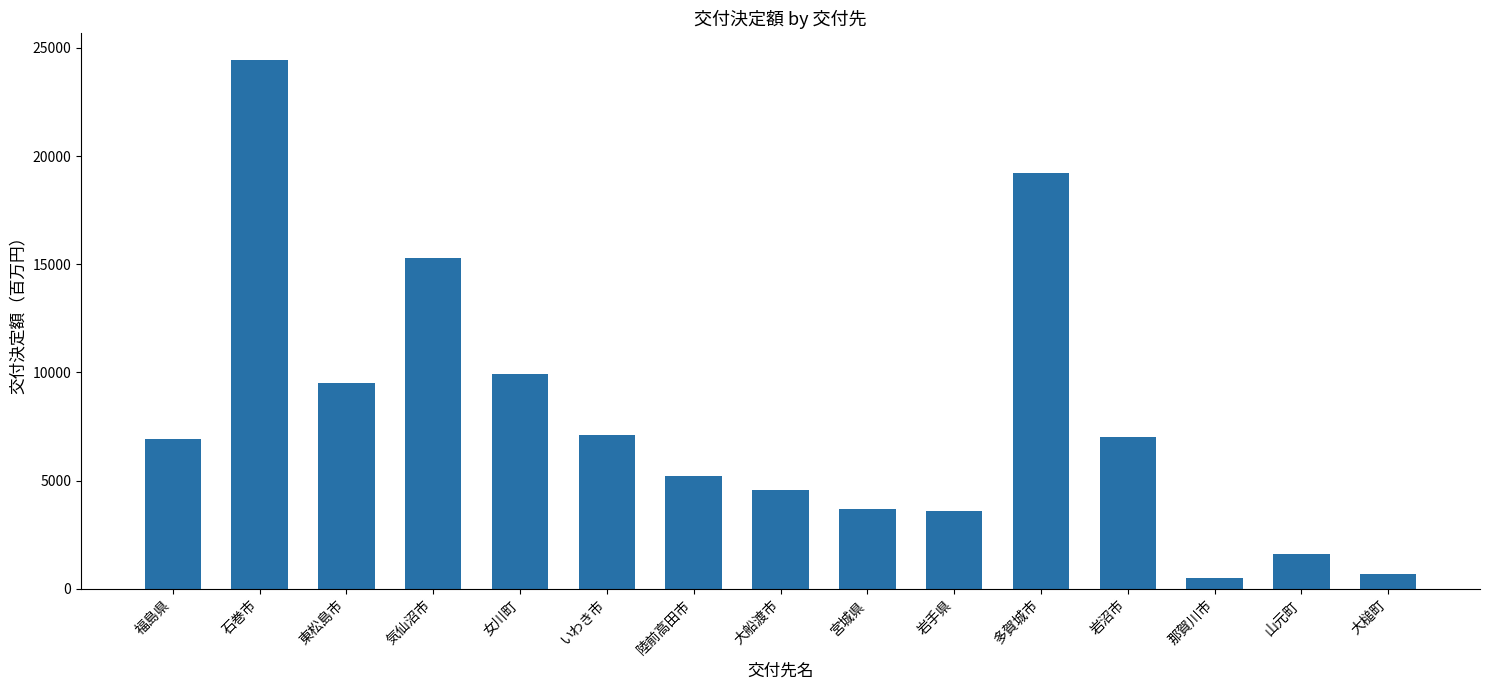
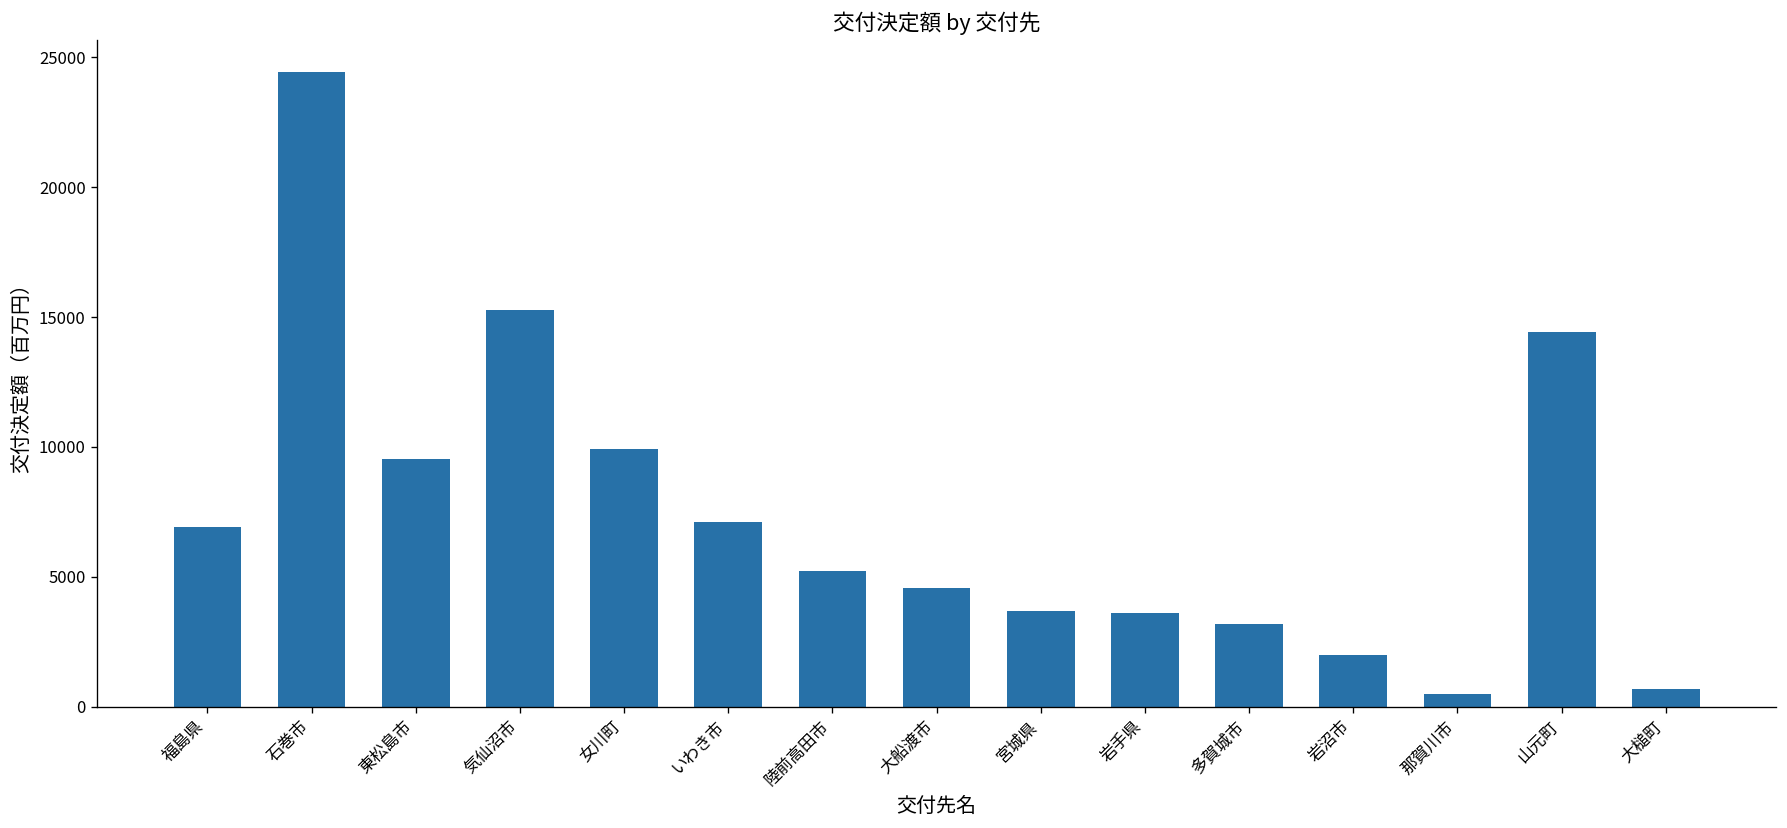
多賀城市: 19200 -> 3200
岩沼市: 7000 -> 2000
山元町: 1600 -> 14400
